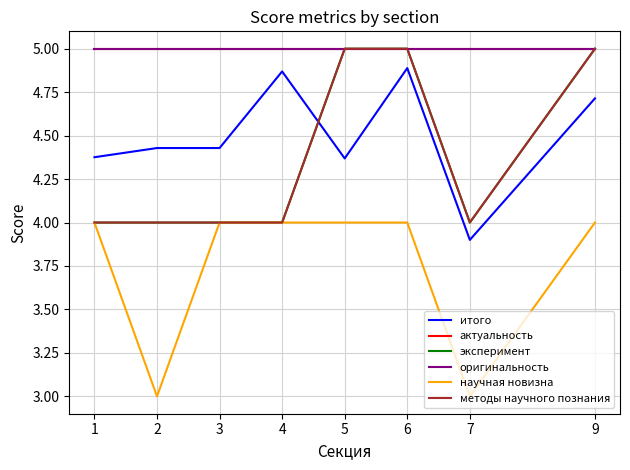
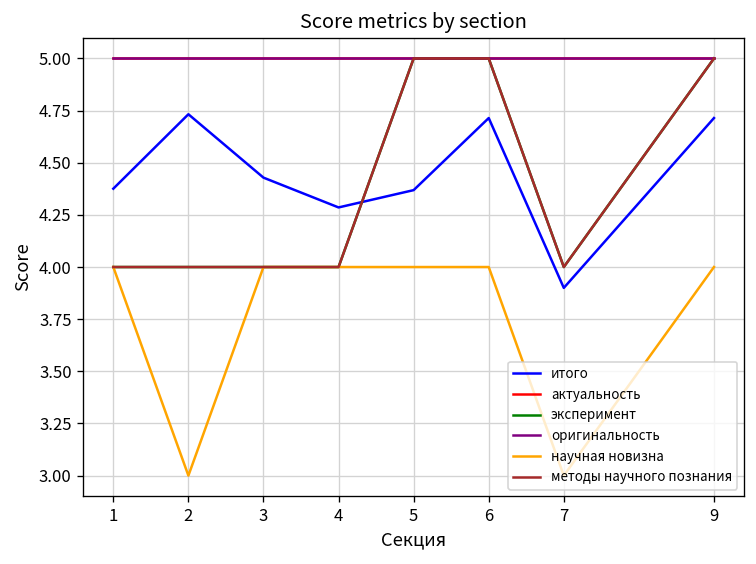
итого, 2: 4.43 -> 4.73
итого, 4: 4.87 -> 4.29
итого, 6: 4.89 -> 4.71
